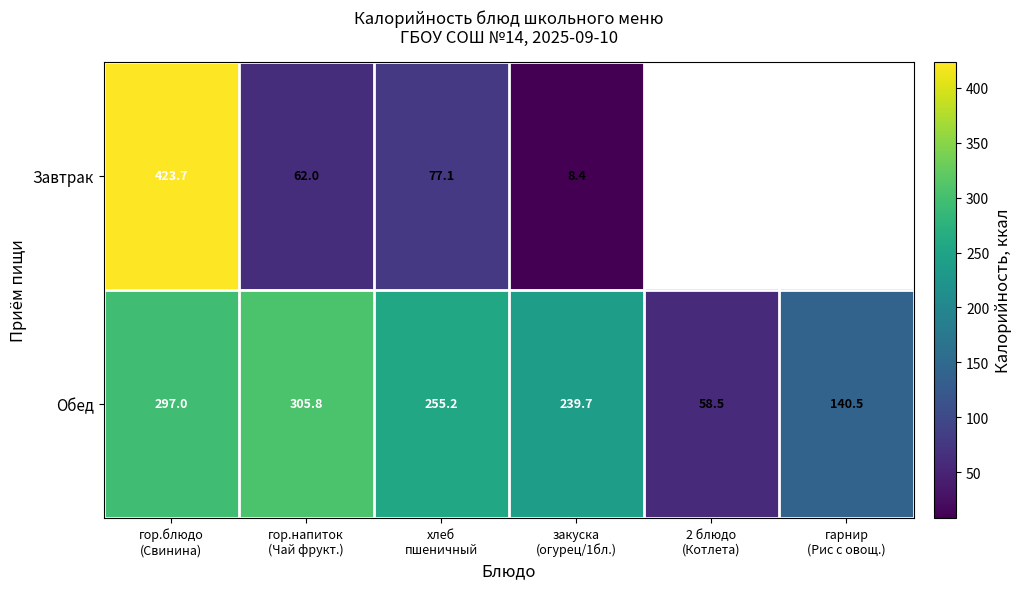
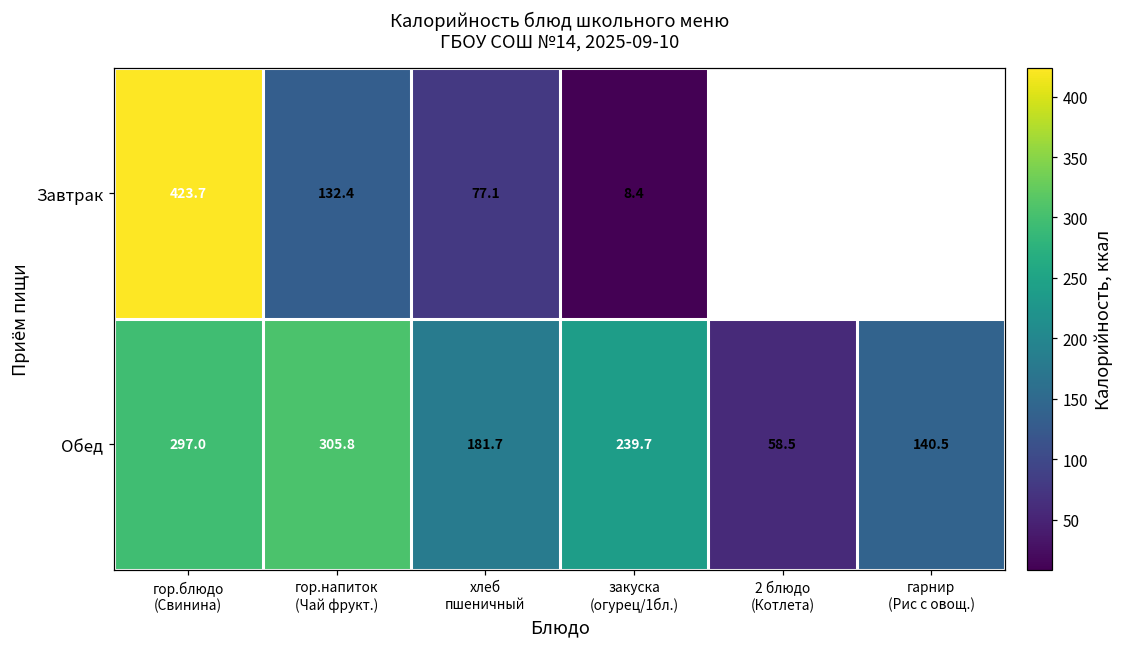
Завтрак, гор.напиток (Чай фрукт.): 62.0 -> 132.4
Обед, хлеб пшеничный: 255.2 -> 181.7
